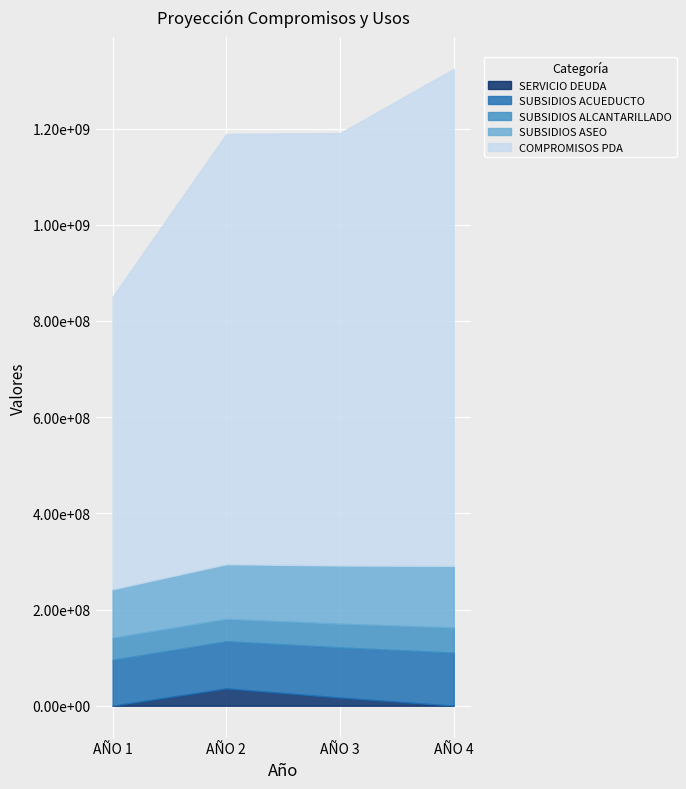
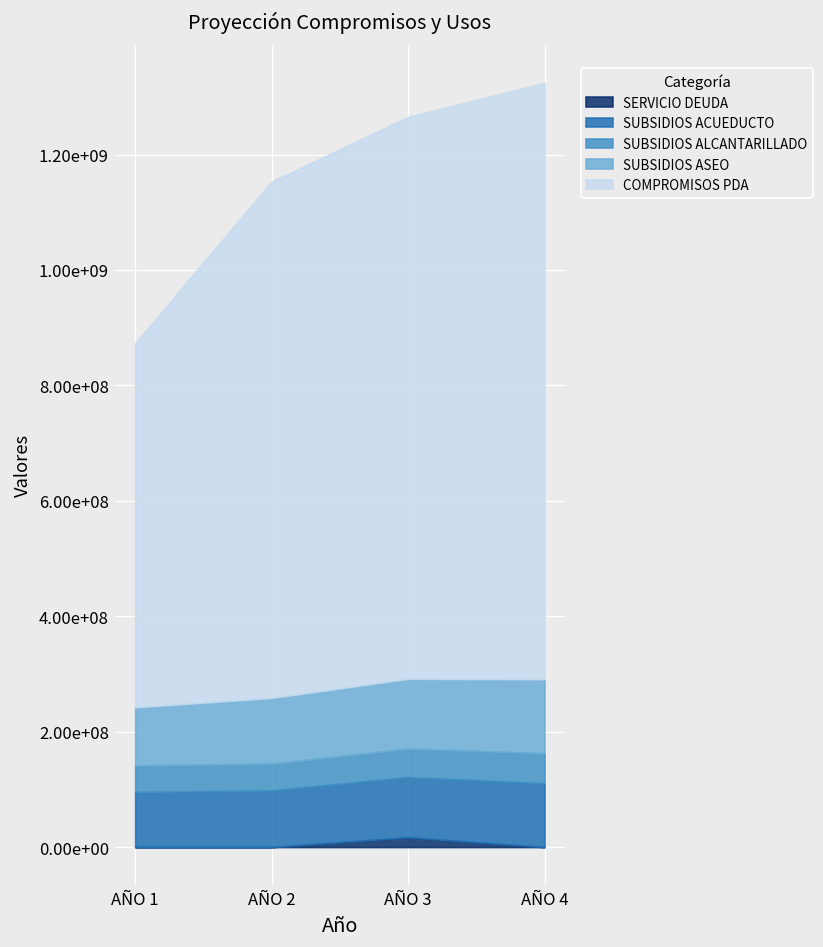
COMPROMISOS PDA, AÑO 1: 610000000 -> 630000000
SERVICIO DEUDA, AÑO 2: 40000000 -> 0
COMPROMISOS PDA, AÑO 3: 900000000 -> 970000000
